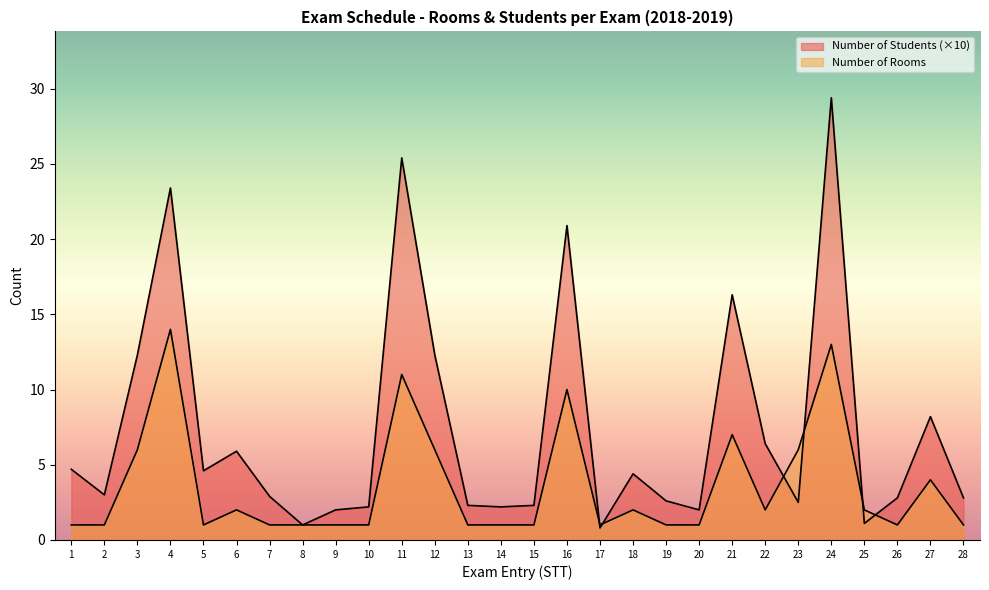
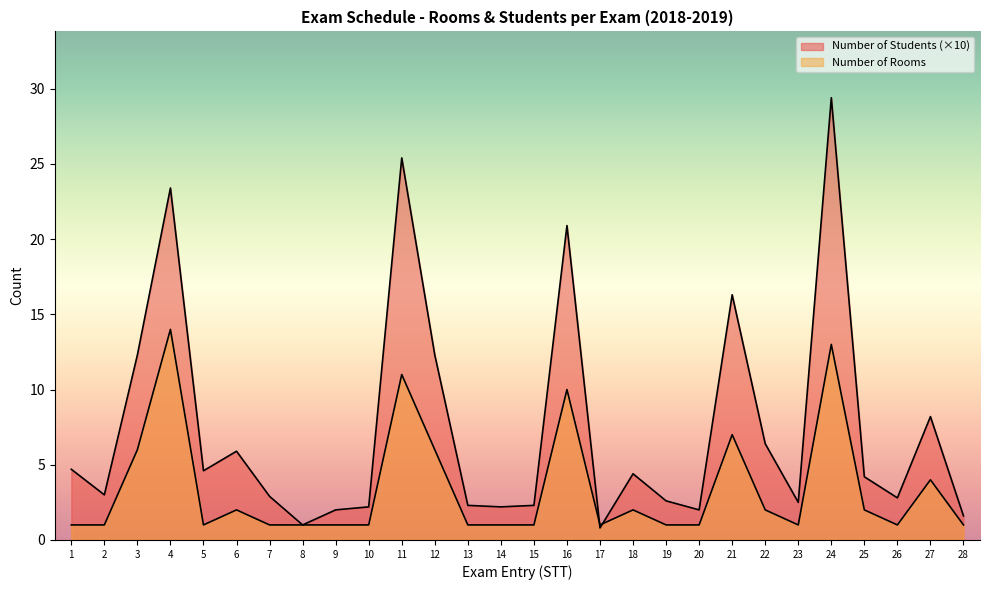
Number of Rooms, 23: 6 -> 1
Number of Students (×10), 25: 1.1 -> 4.2
Number of Students (×10), 28: 2.8 -> 1.6
